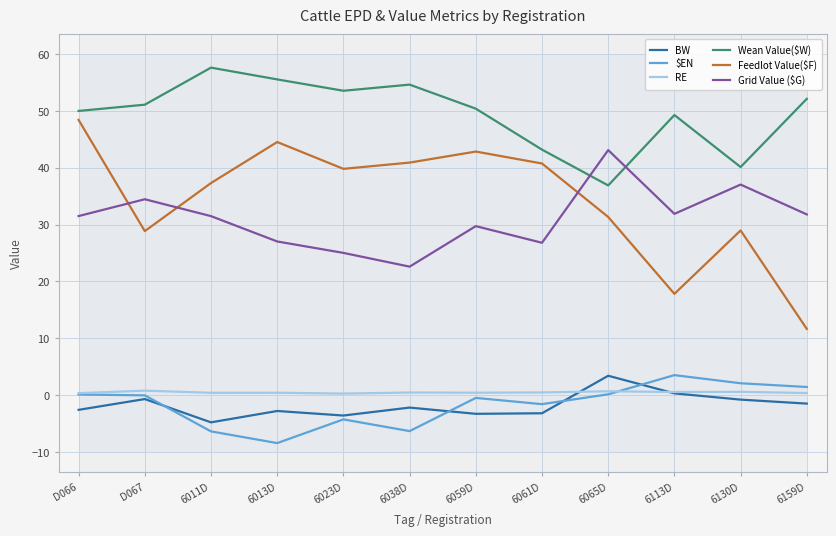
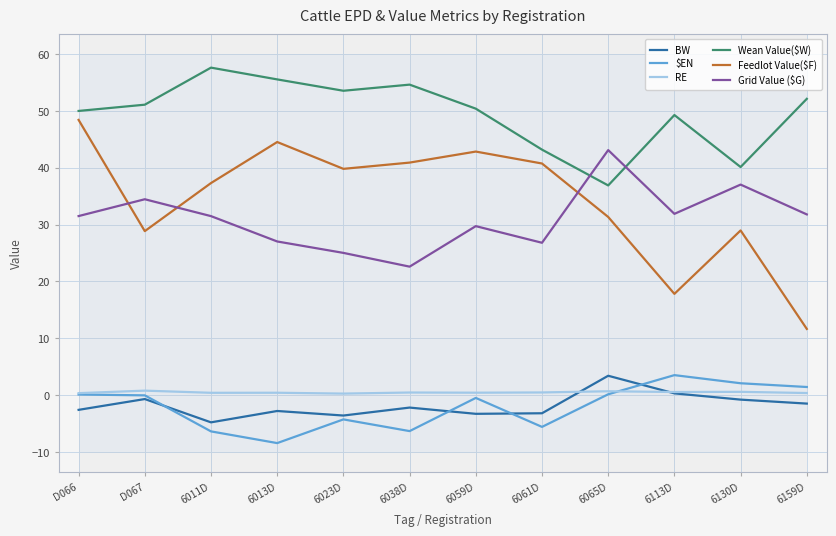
$EN, 6061D: -2 -> -6
